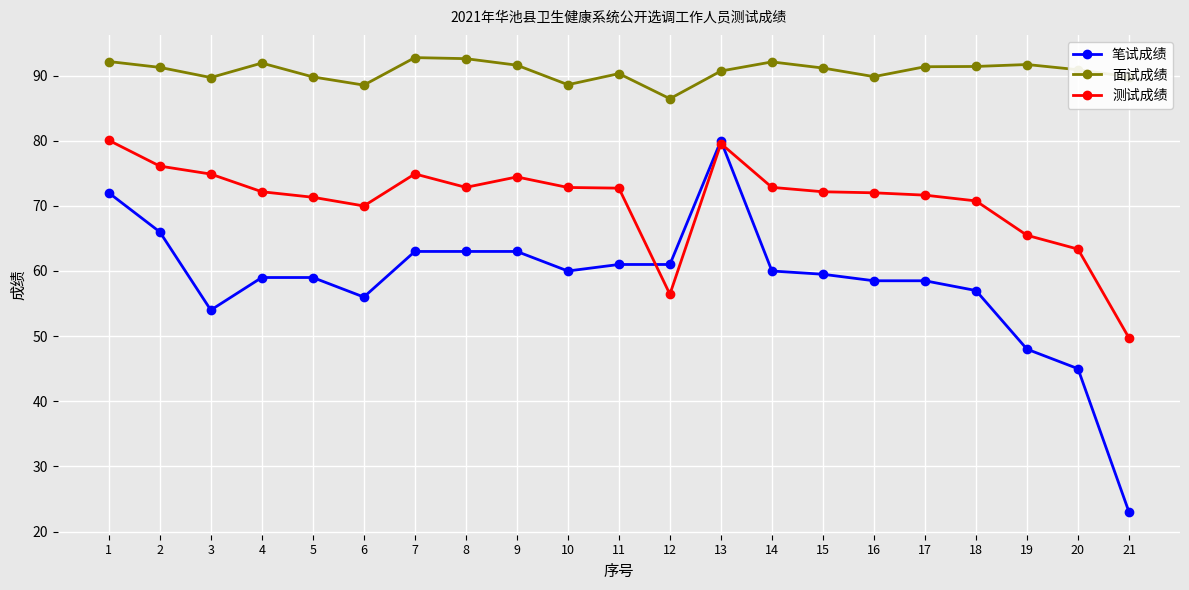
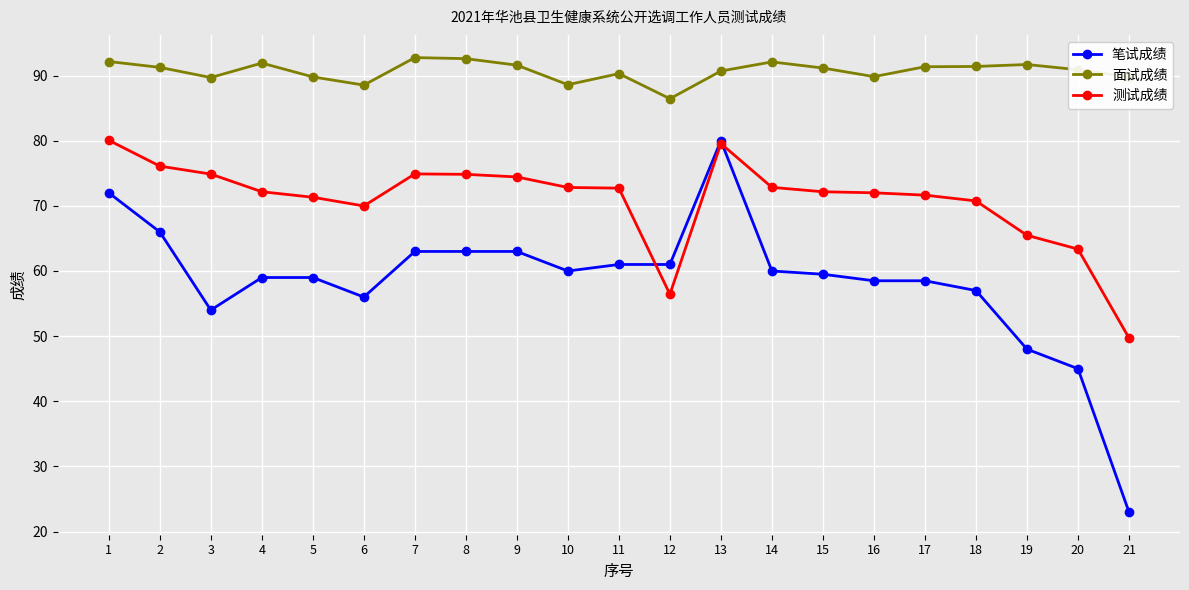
测试成绩, 8: 73 -> 75
